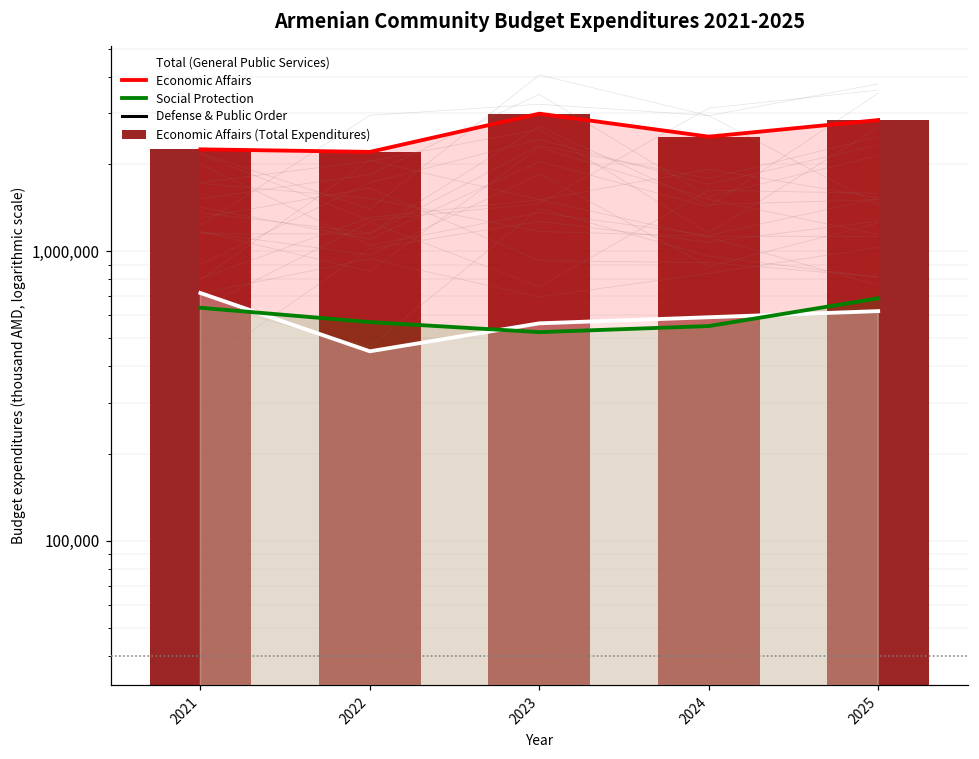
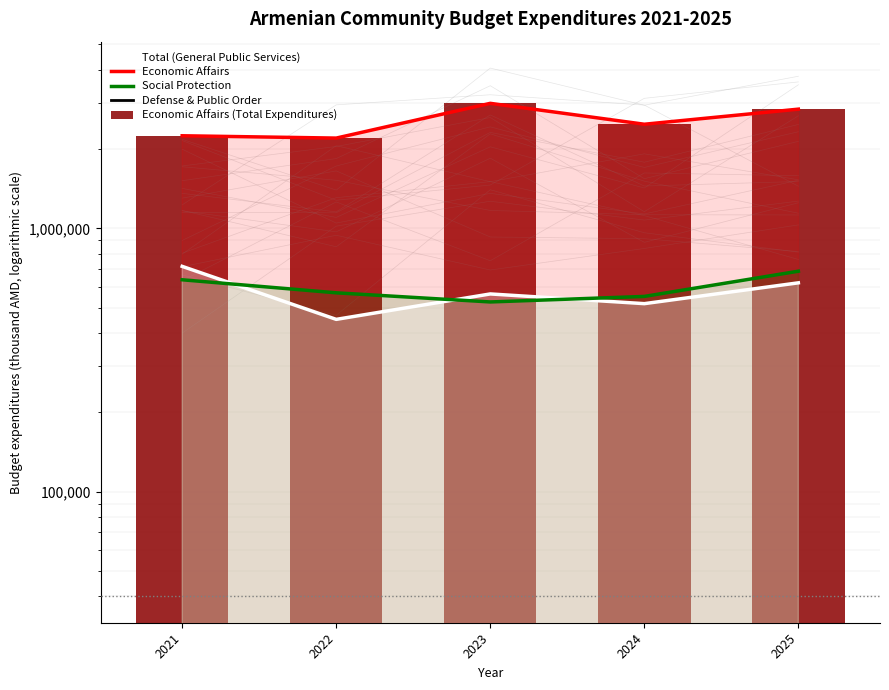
Total (General Public Services), 2024: 590,000 -> 520,000
